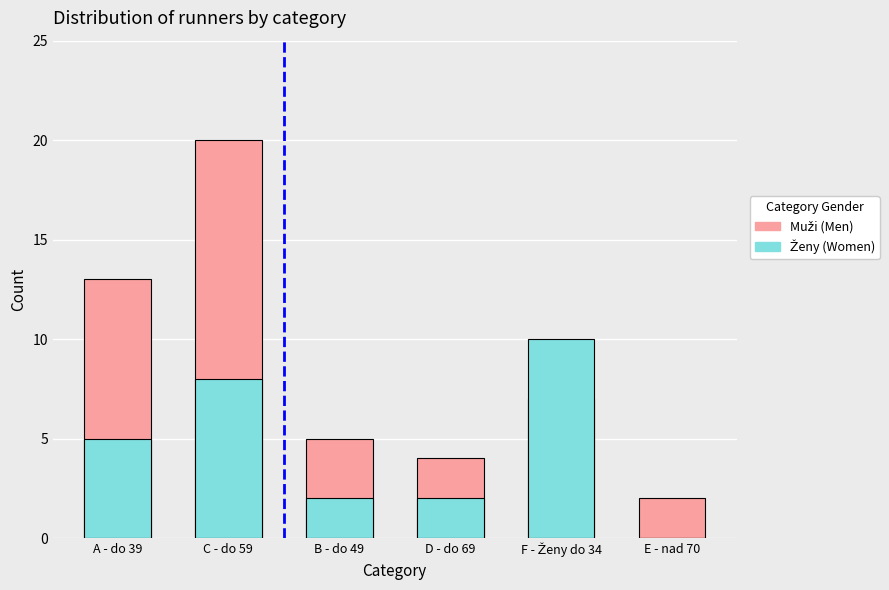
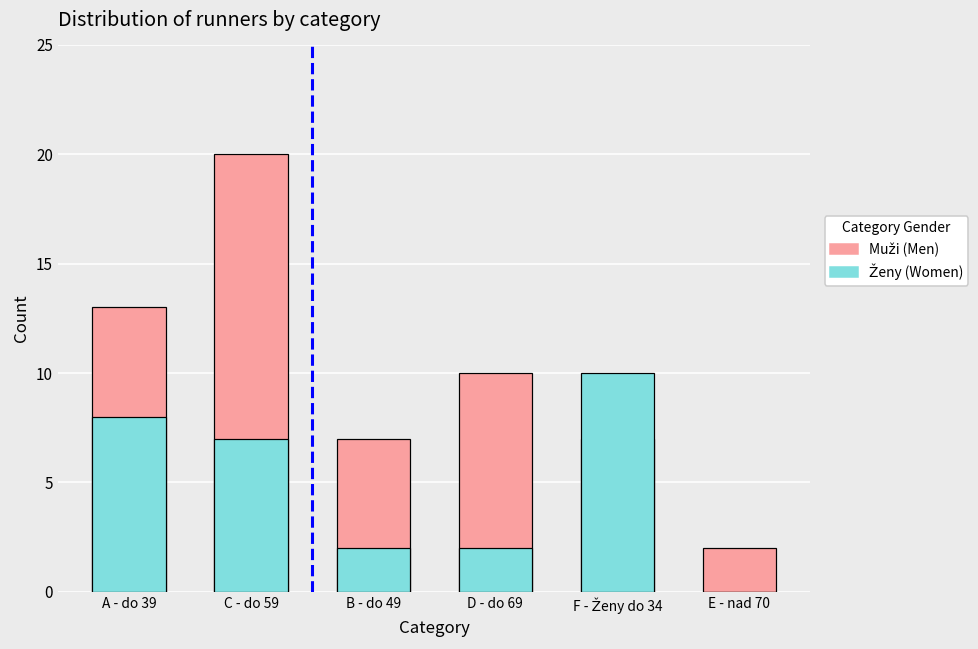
Ženy (Women), A - do 39: 5 -> 8
Ženy (Women), C - do 59: 8 -> 7
Muži (Men), B - do 49: 5 -> 7
Muži (Men), D - do 69: 4 -> 10
